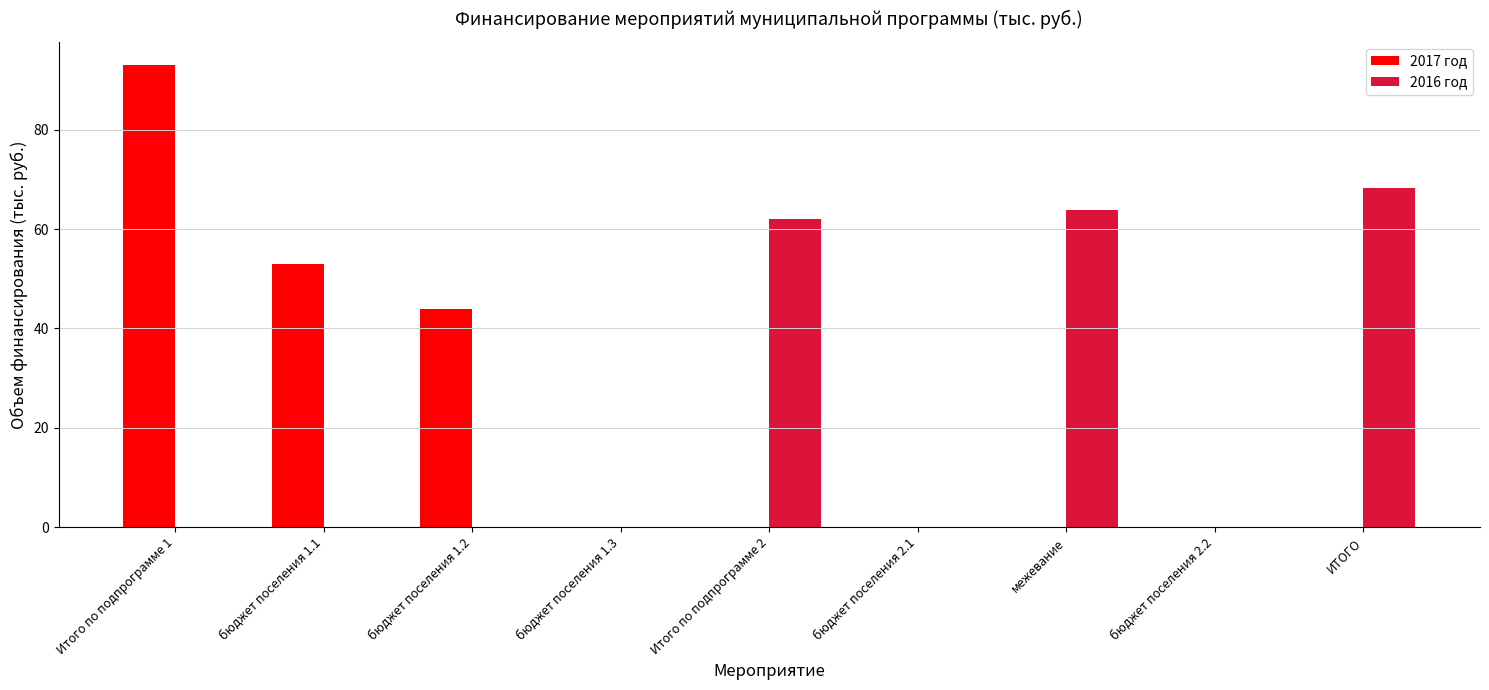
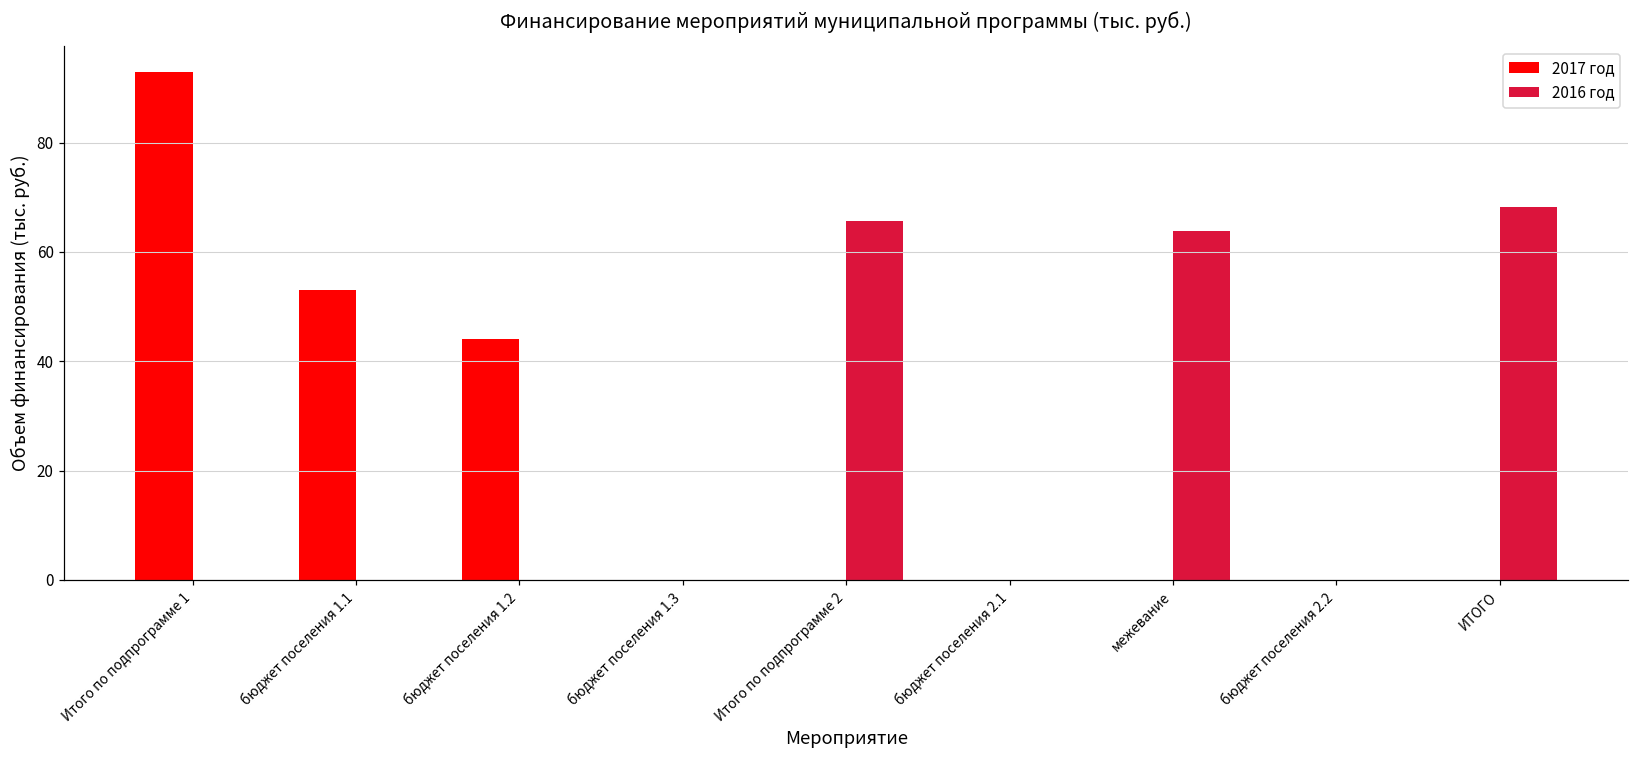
2016 год, Итого по подпрограмме 2: 62 -> 66
